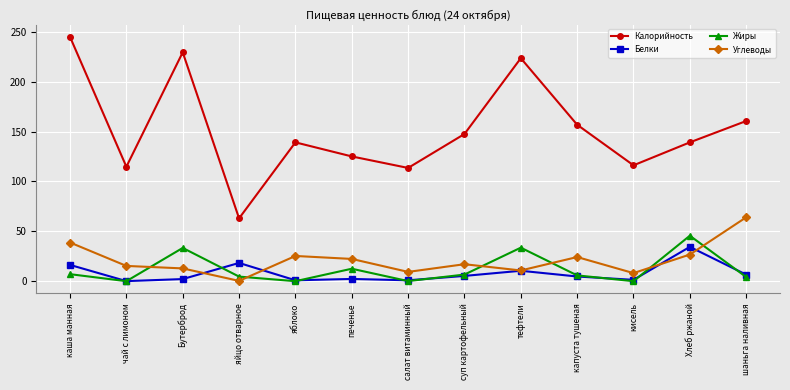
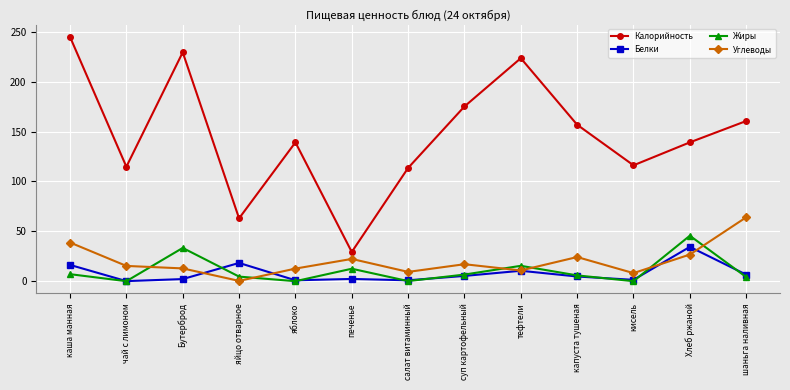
Углеводы, яблоко: 30 -> 10
Калорийность, печенье: 130 -> 30
Калорийность, суп картофельный: 150 -> 180
Жиры, тефтели: 30 -> 20
